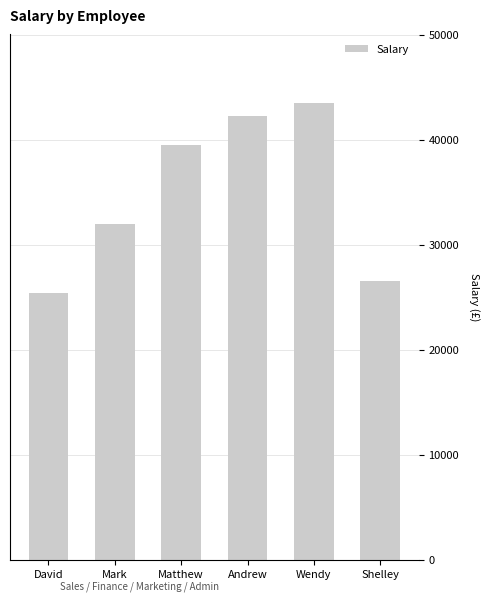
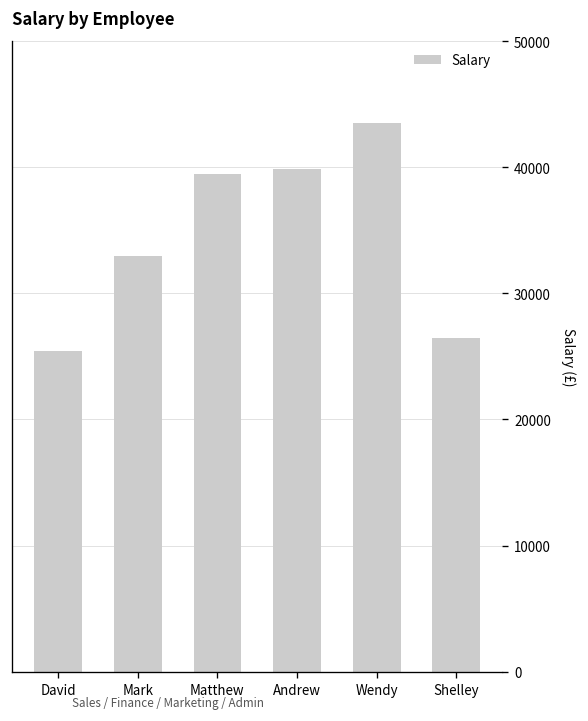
Mark: 32000 -> 33000
Andrew: 42300 -> 39900
